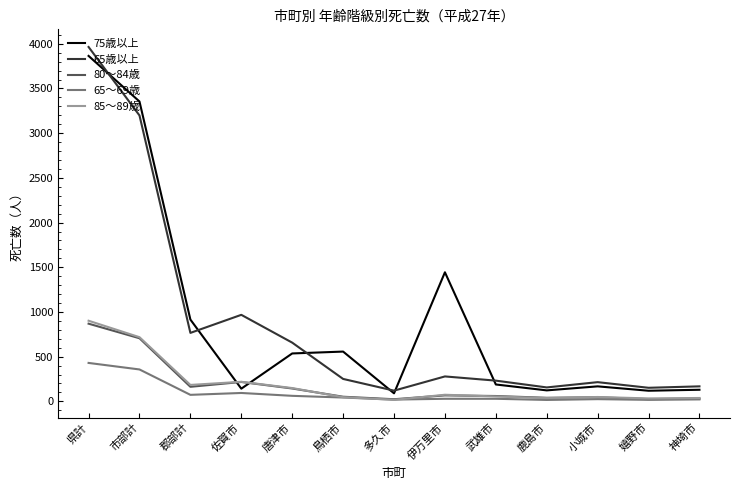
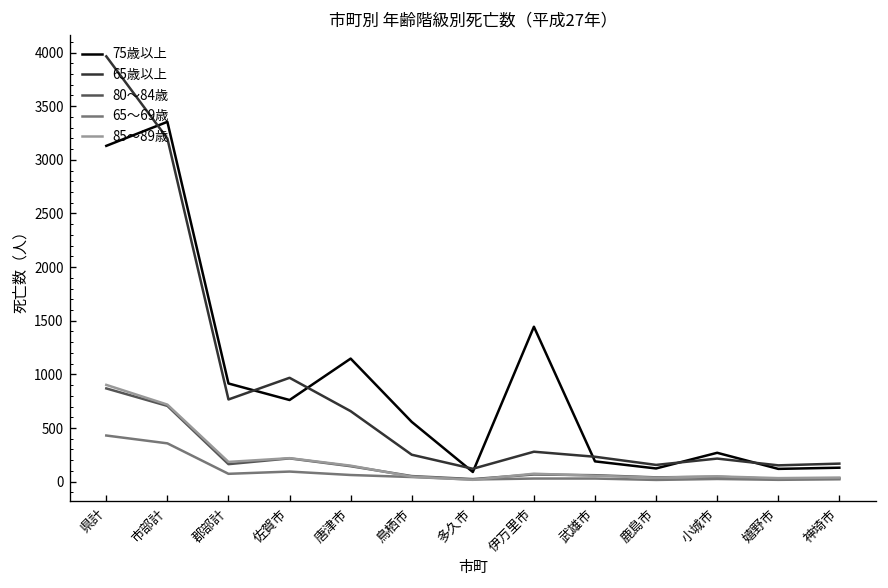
75歳以上, 県計: 3900 -> 3100
75歳以上, 佐賀市: 100 -> 800
75歳以上, 唐津市: 500 -> 1100
75歳以上, 小城市: 200 -> 300
